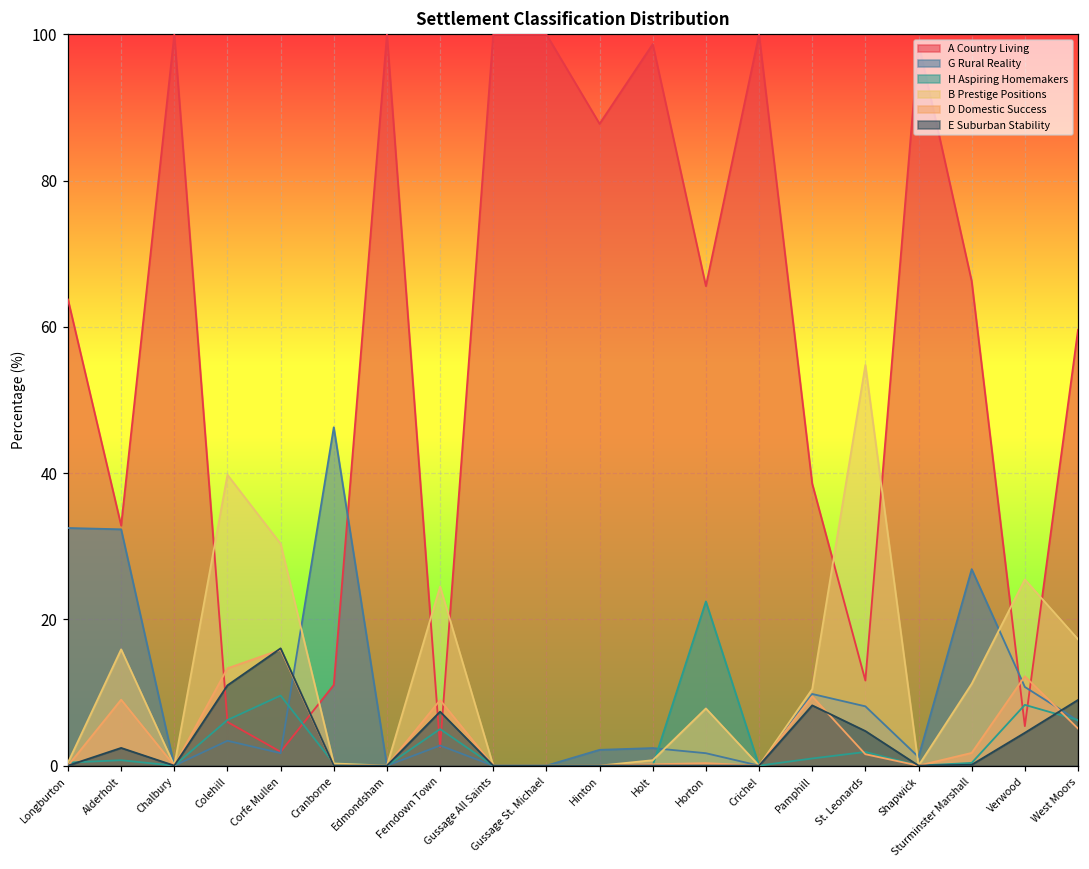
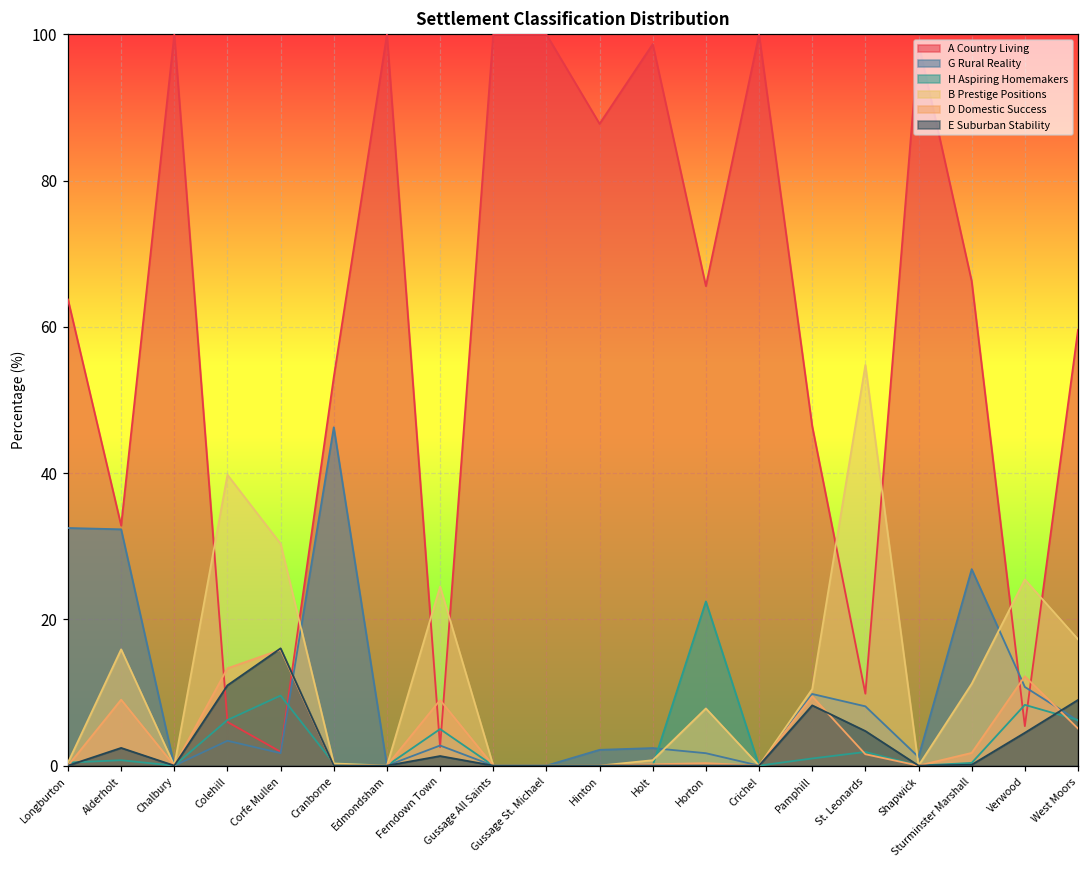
A Country Living, Cranborne: 11 -> 53
E Suburban Stability, Ferndown Town: 7 -> 1
A Country Living, Pamphill: 39 -> 46
A Country Living, St. Leonards: 12 -> 10
